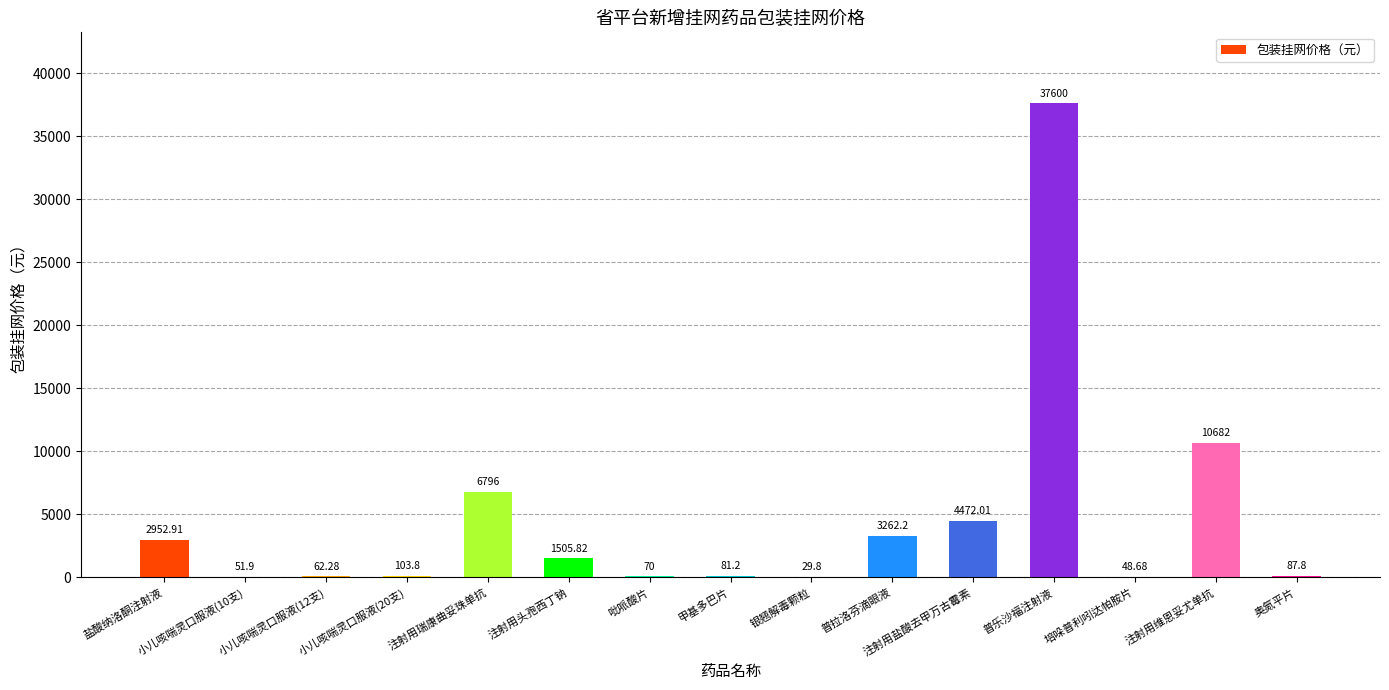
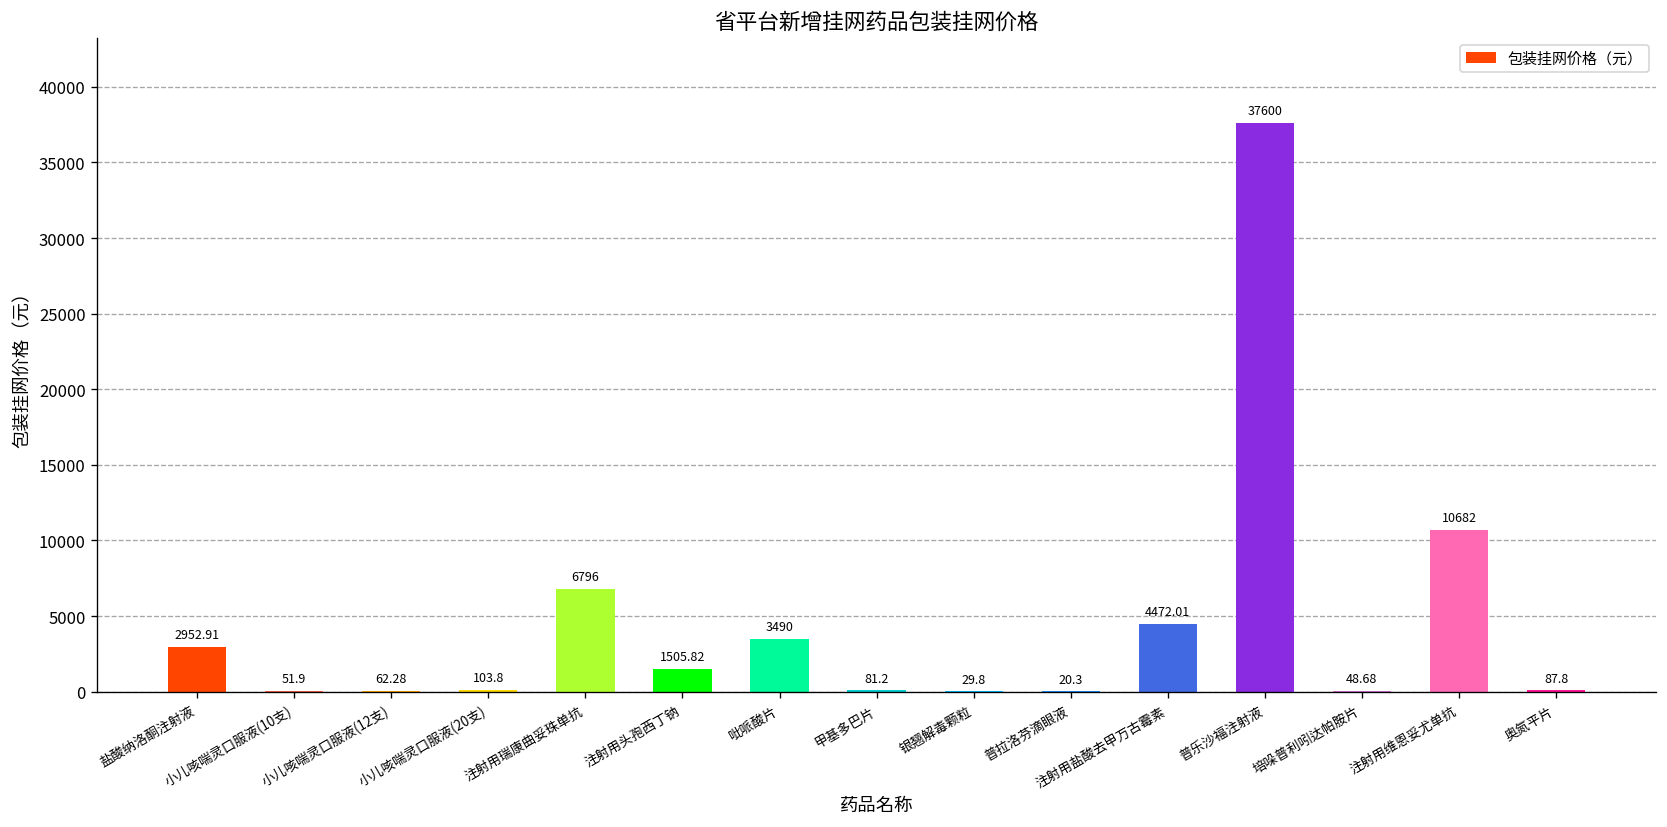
吡哌酸片: 70 -> 3490
普拉洛芬滴眼液: 3262.2 -> 20.3
